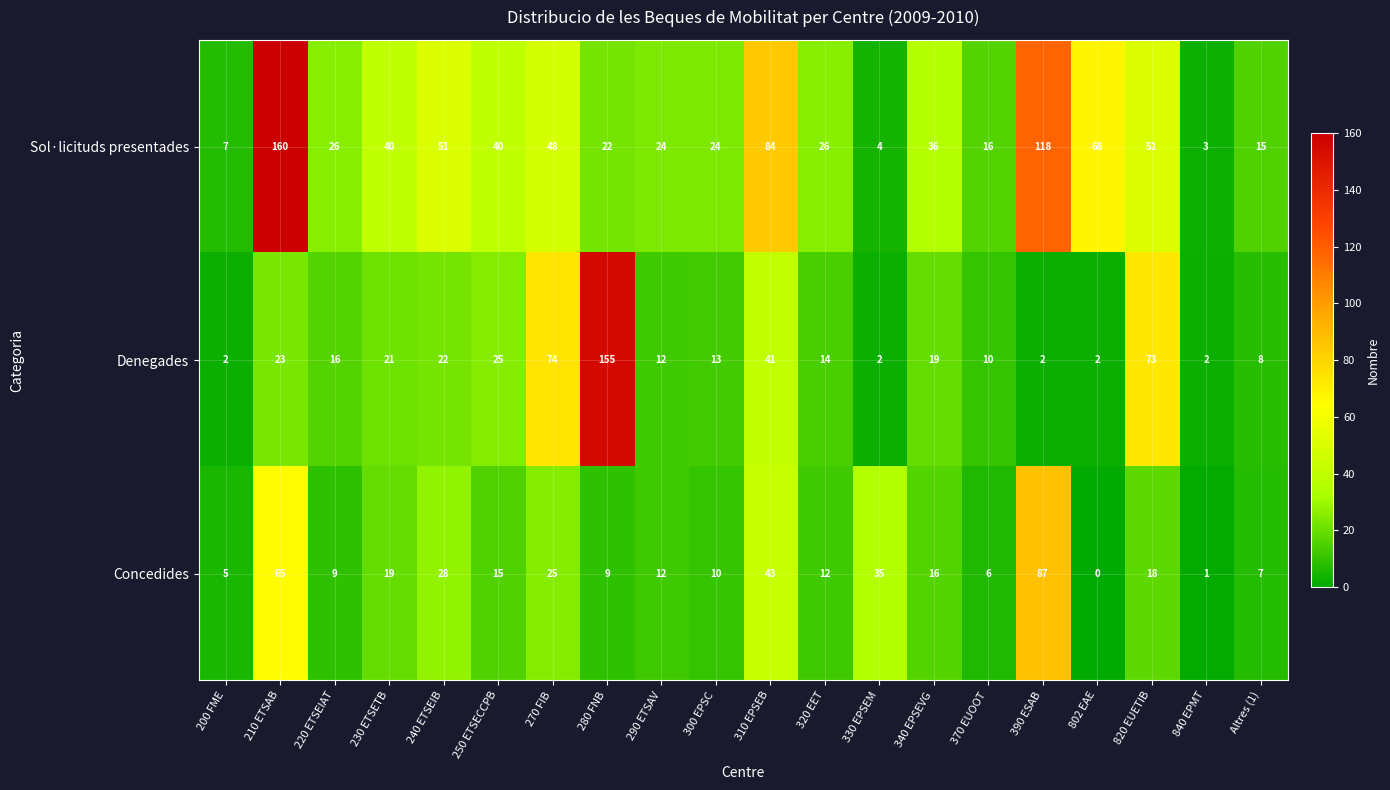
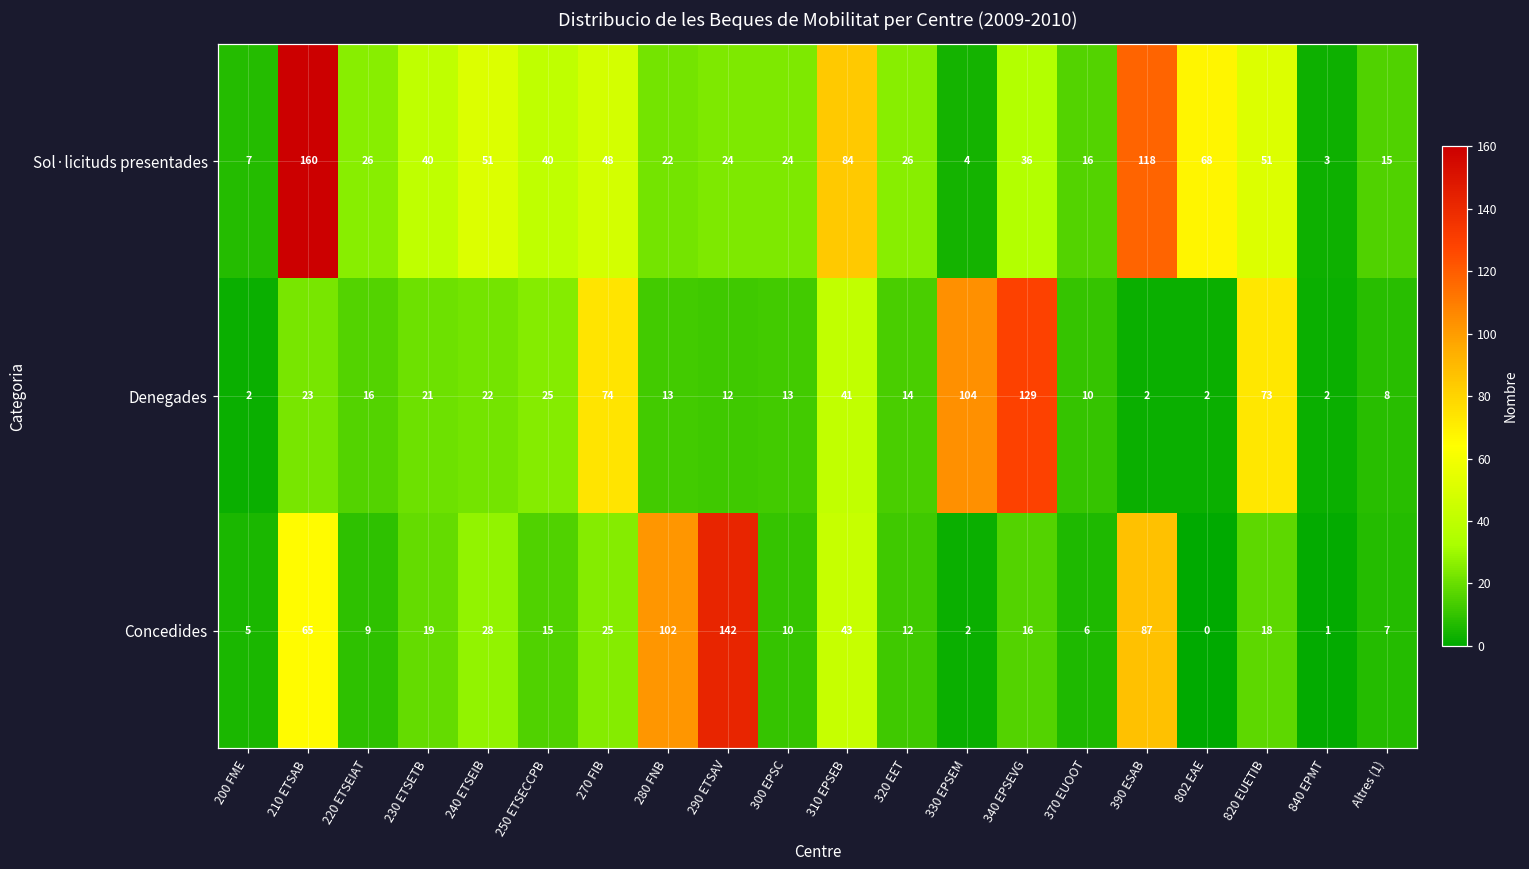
Denegades, 280 FNB: 155 -> 13
Denegades, 330 EPSEM: 2 -> 104
Denegades, 340 EPSEVG: 19 -> 129
Concedides, 280 FNB: 9 -> 102
Concedides, 290 ETSAV: 12 -> 142
Concedides, 330 EPSEM: 35 -> 2
